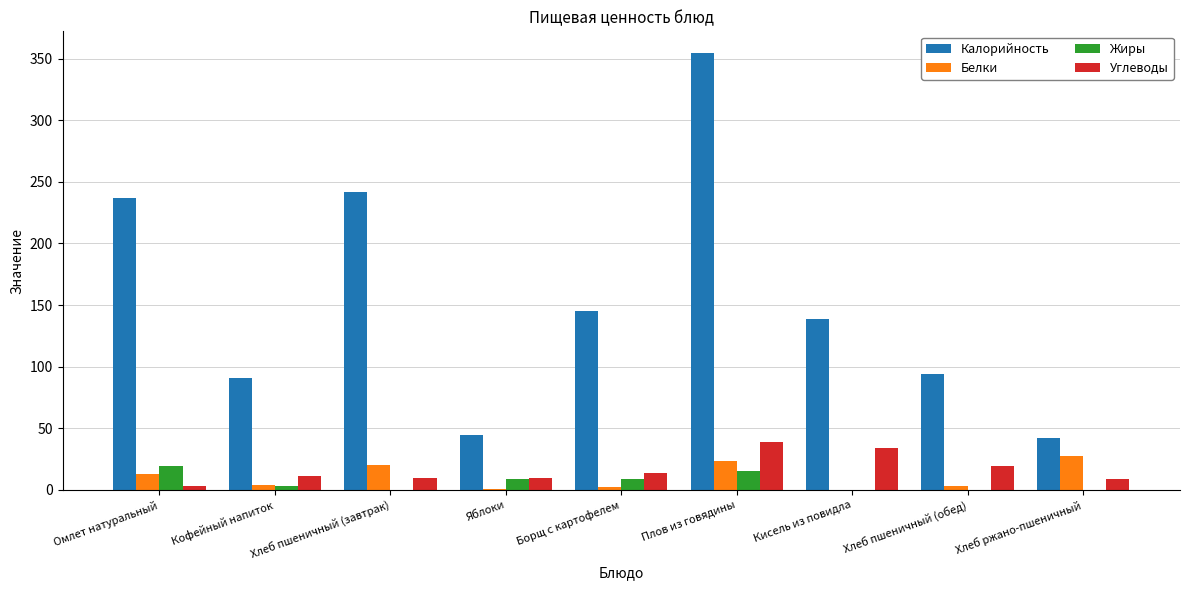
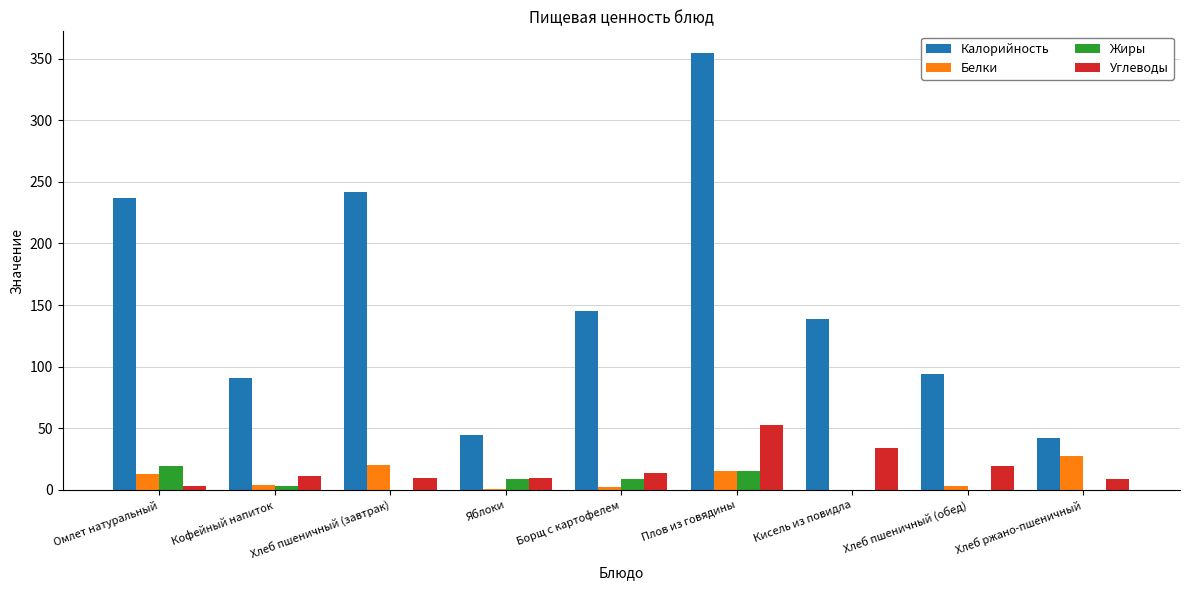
Белки, Плов из говядины: 24 -> 15
Углеводы, Плов из говядины: 39 -> 53
